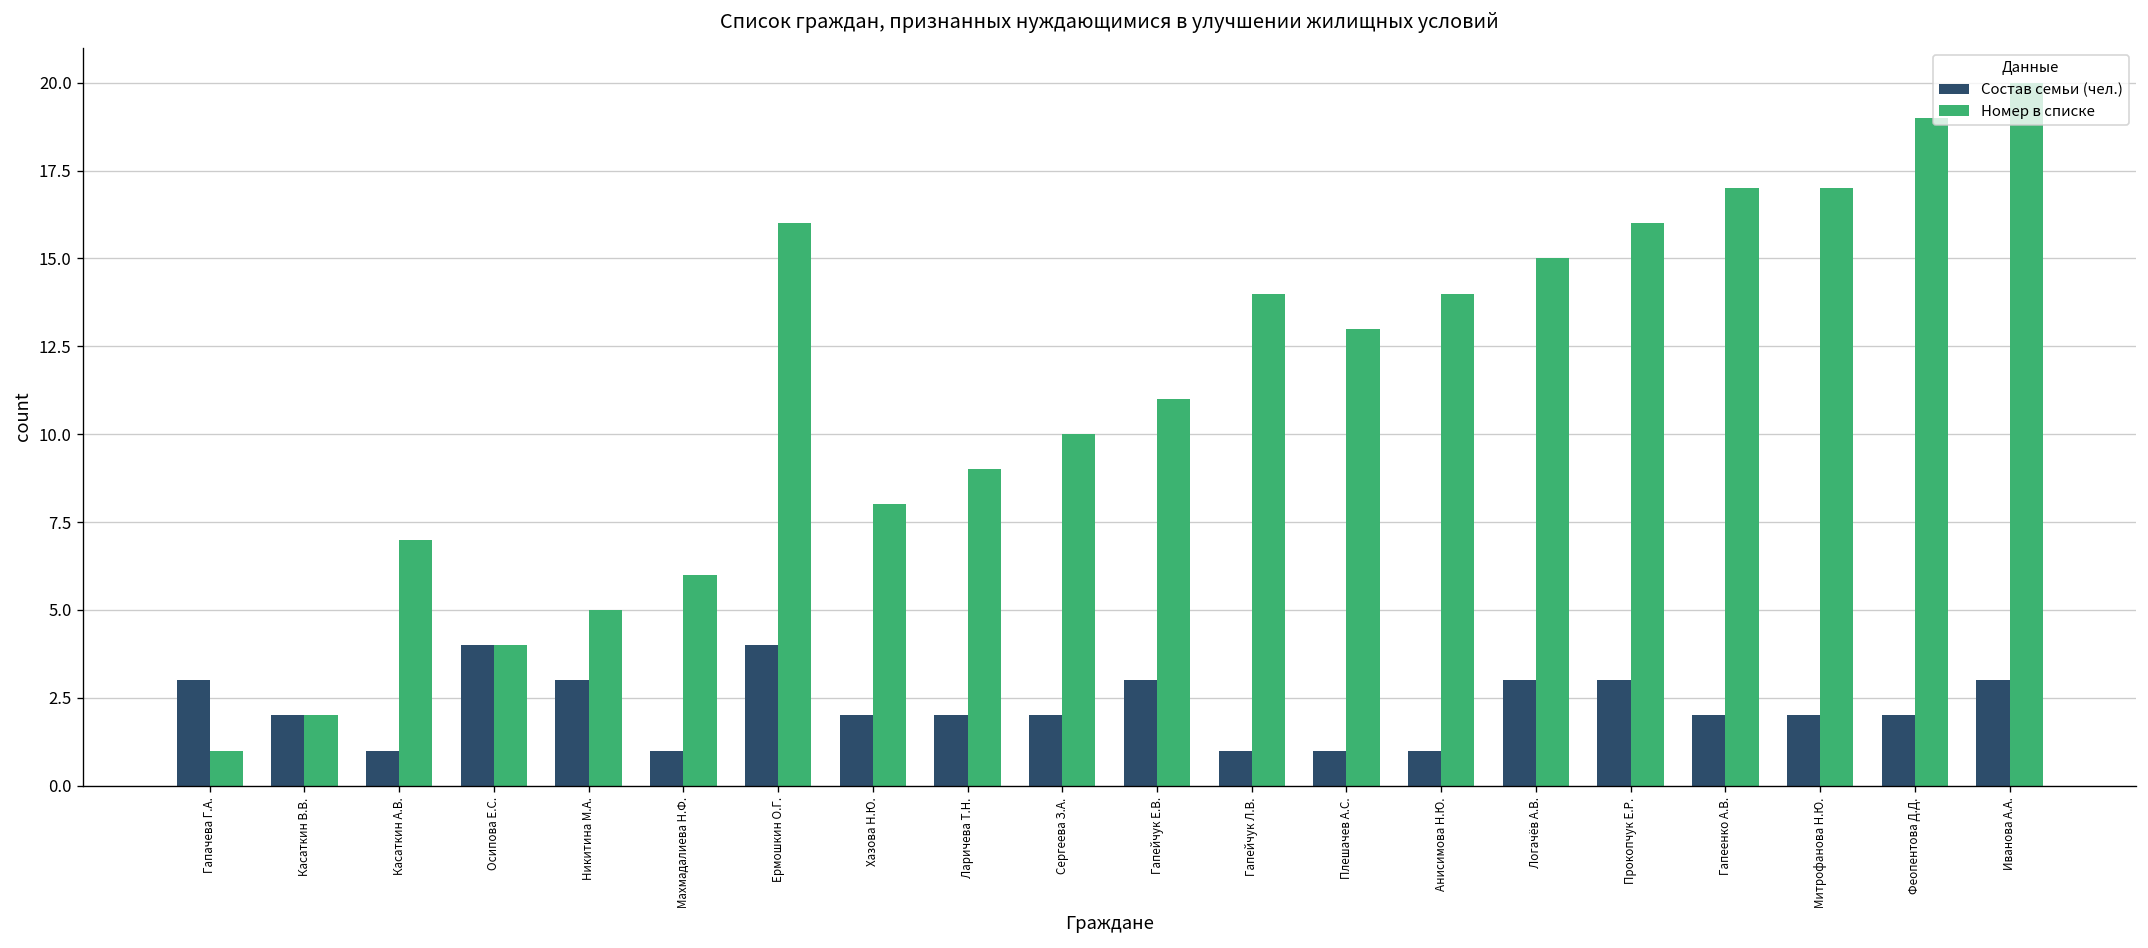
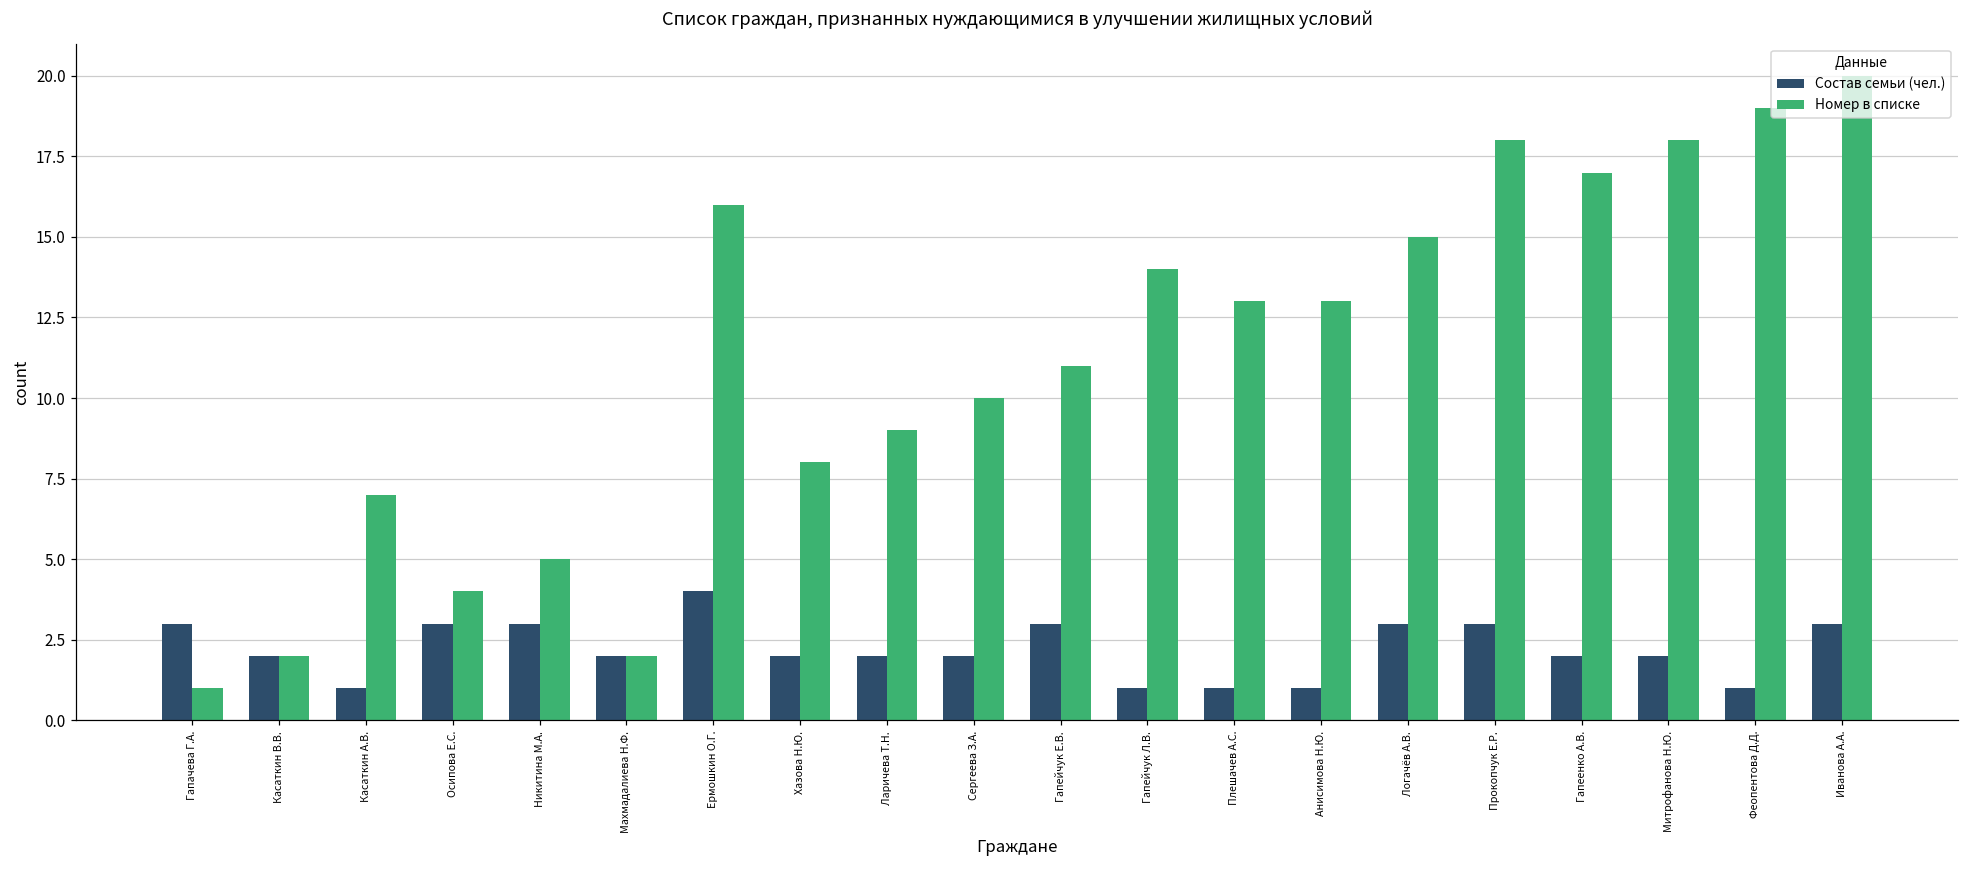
Состав семьи (чел.), Осипова Е.С.: 4 -> 3
Состав семьи (чел.), Махмадалиева Н.Ф.: 1 -> 2
Номер в списке, Махмадалиева Н.Ф.: 6 -> 2
Номер в списке, Анисимова Н.Ю.: 14 -> 13
Номер в списке, Прокопчук Е.Р.: 16 -> 18
Номер в списке, Митрофанова Н.Ю.: 17 -> 18
Состав семьи (чел.), Феопентова Д.Д.: 2 -> 1
